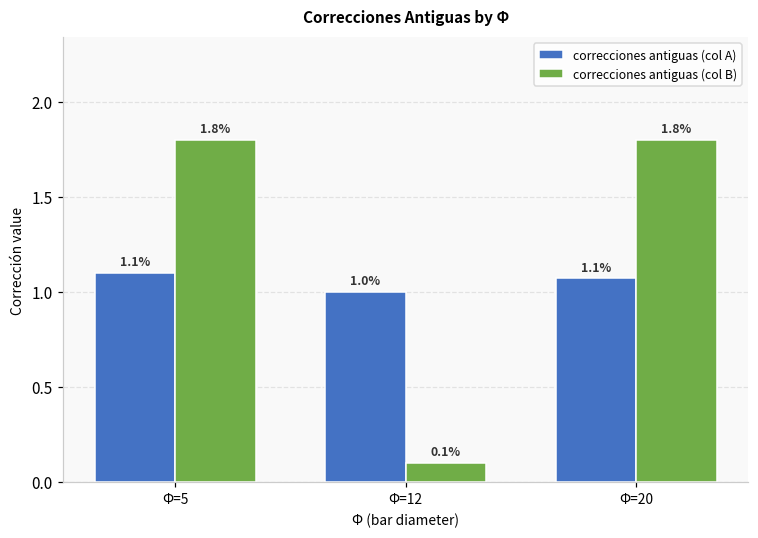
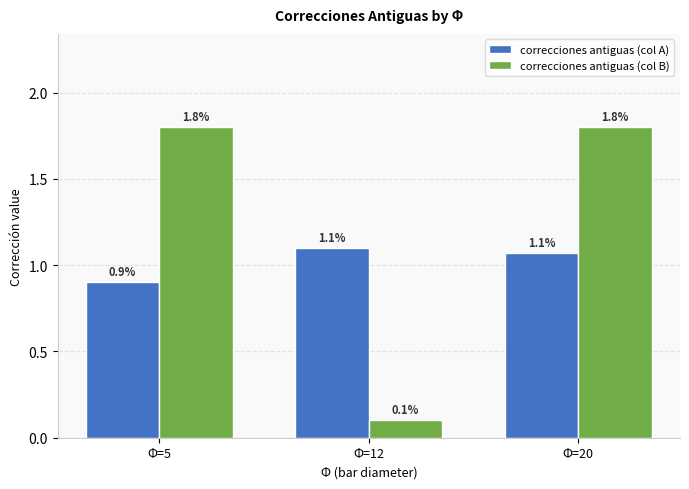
correcciones antiguas (col A), Φ=5: 1.1% -> 0.9%
correcciones antiguas (col A), Φ=12: 1.0% -> 1.1%
